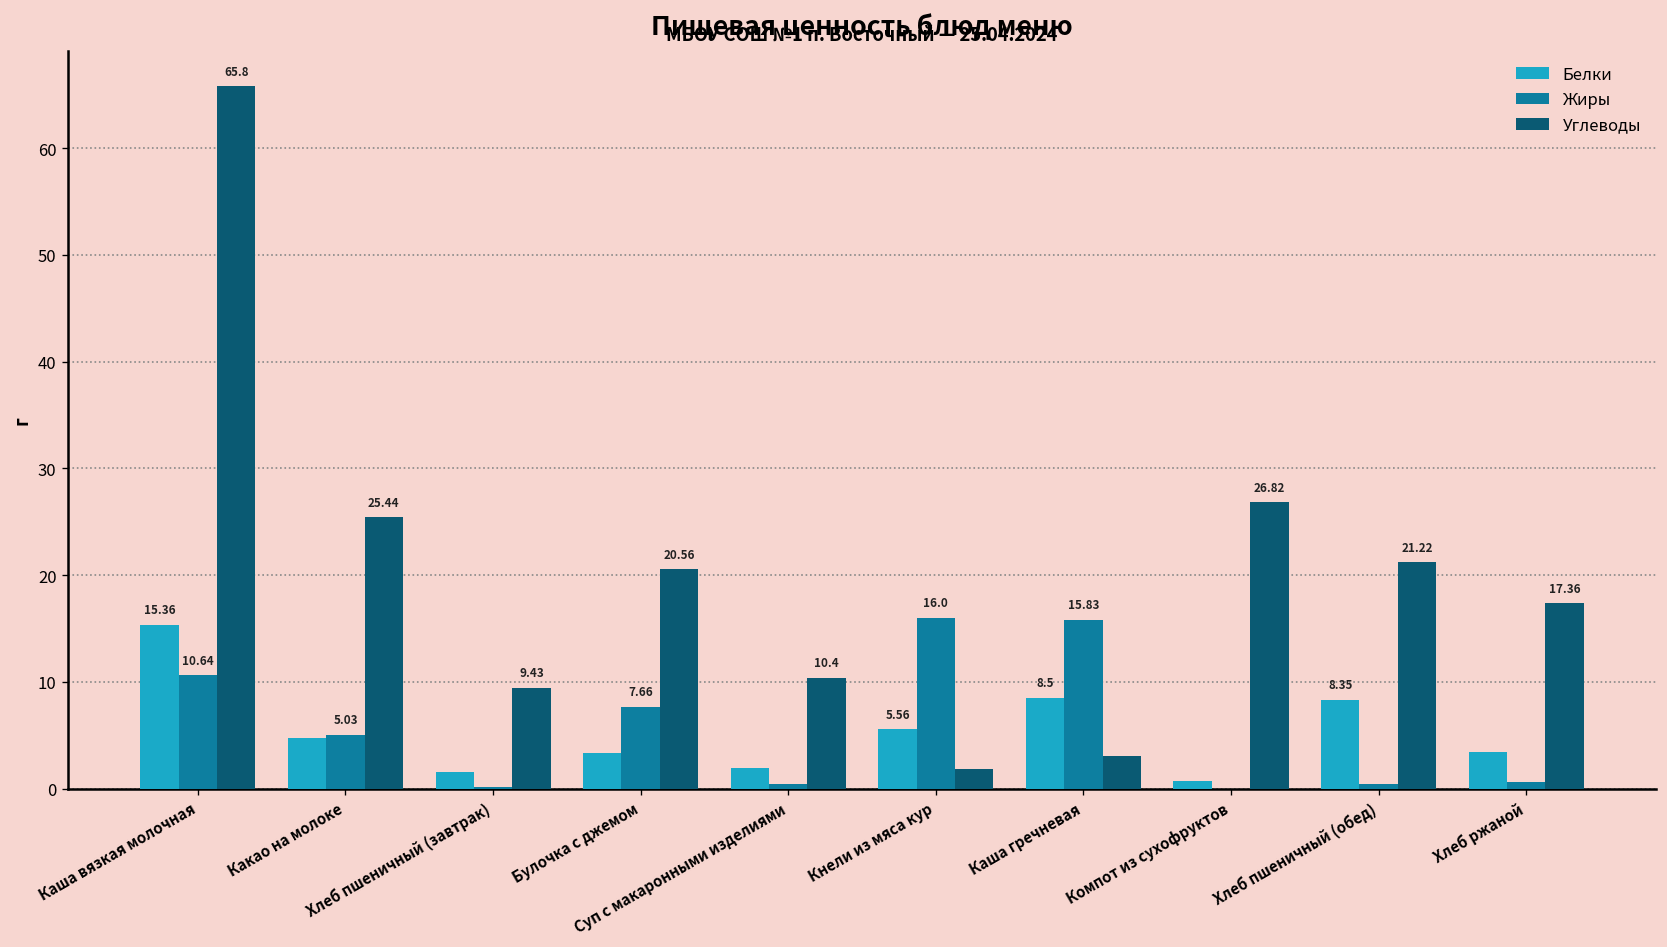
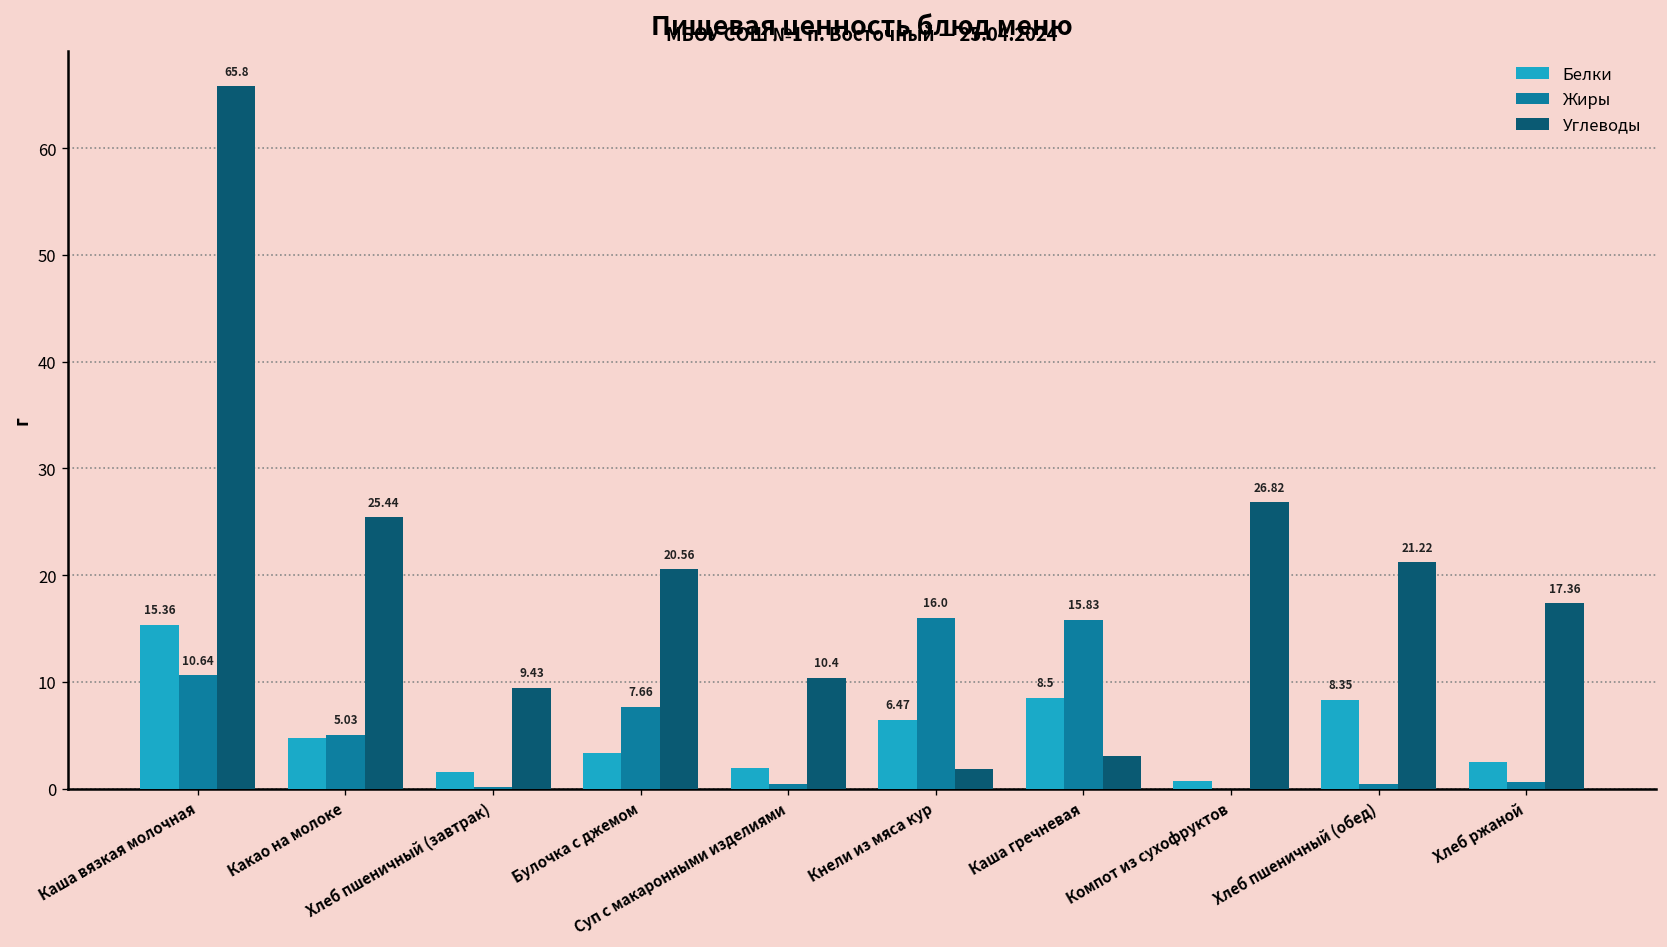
Белки, Кнели из мяса кур: 5.56 -> 6.47
Белки, Хлеб ржаной: 3.4 -> 2.5
